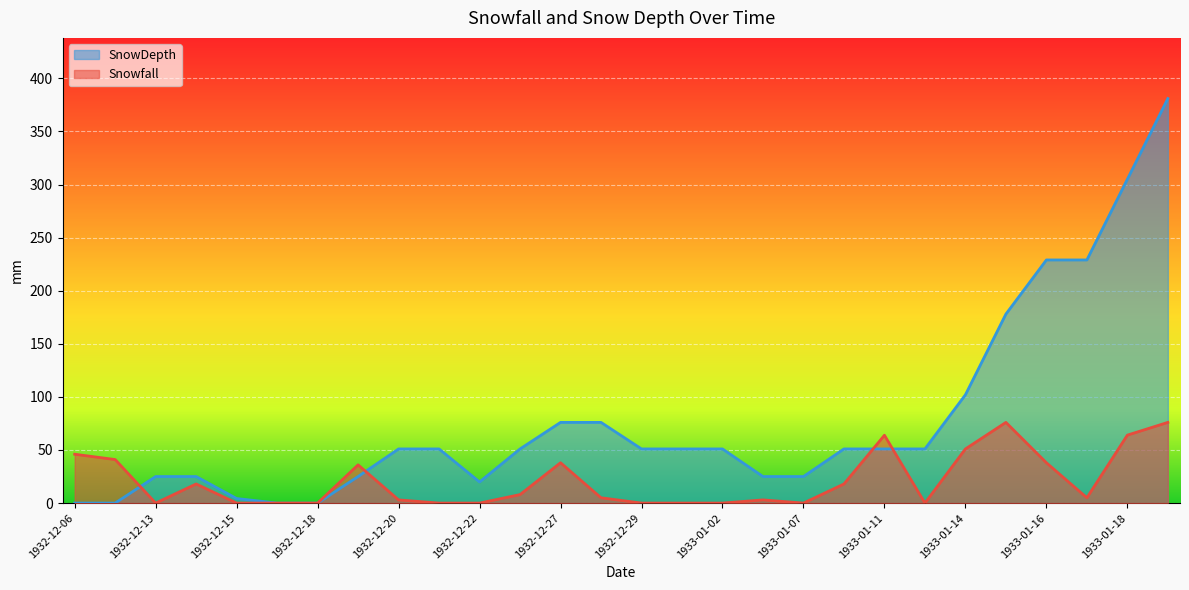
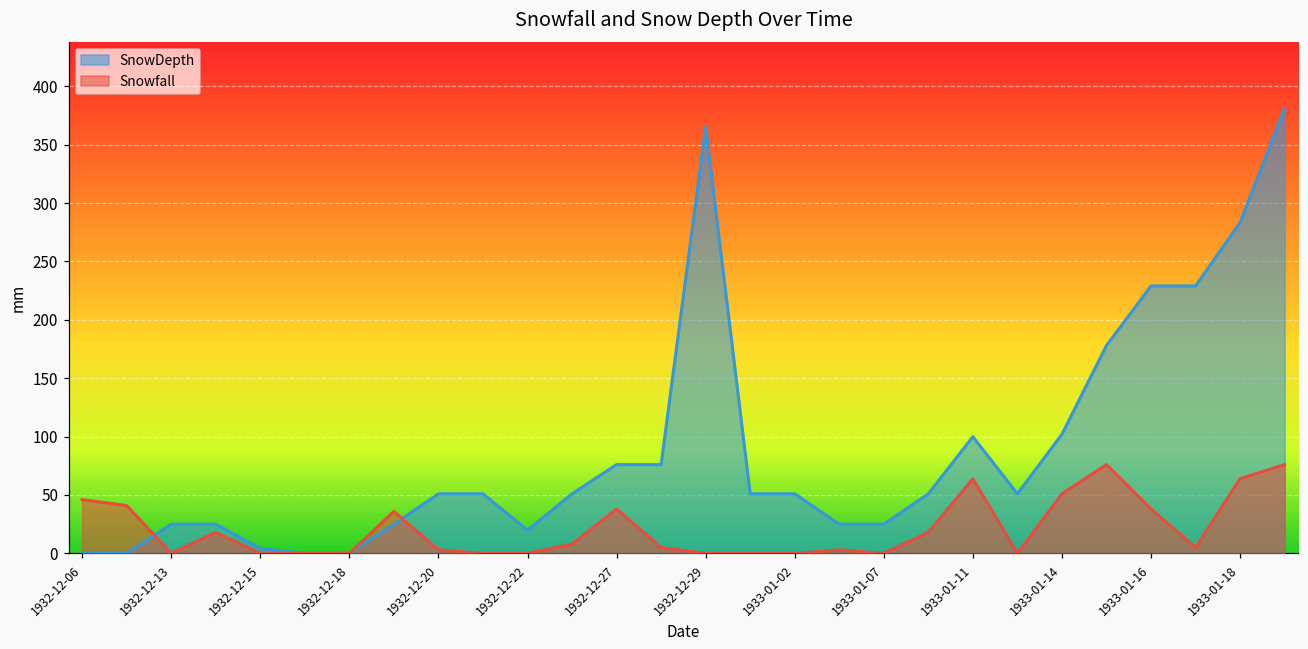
SnowDepth, 1932-12-29: 51 -> 365
SnowDepth, 1933-01-11: 51 -> 100
SnowDepth, 1933-01-18: 305 -> 283
